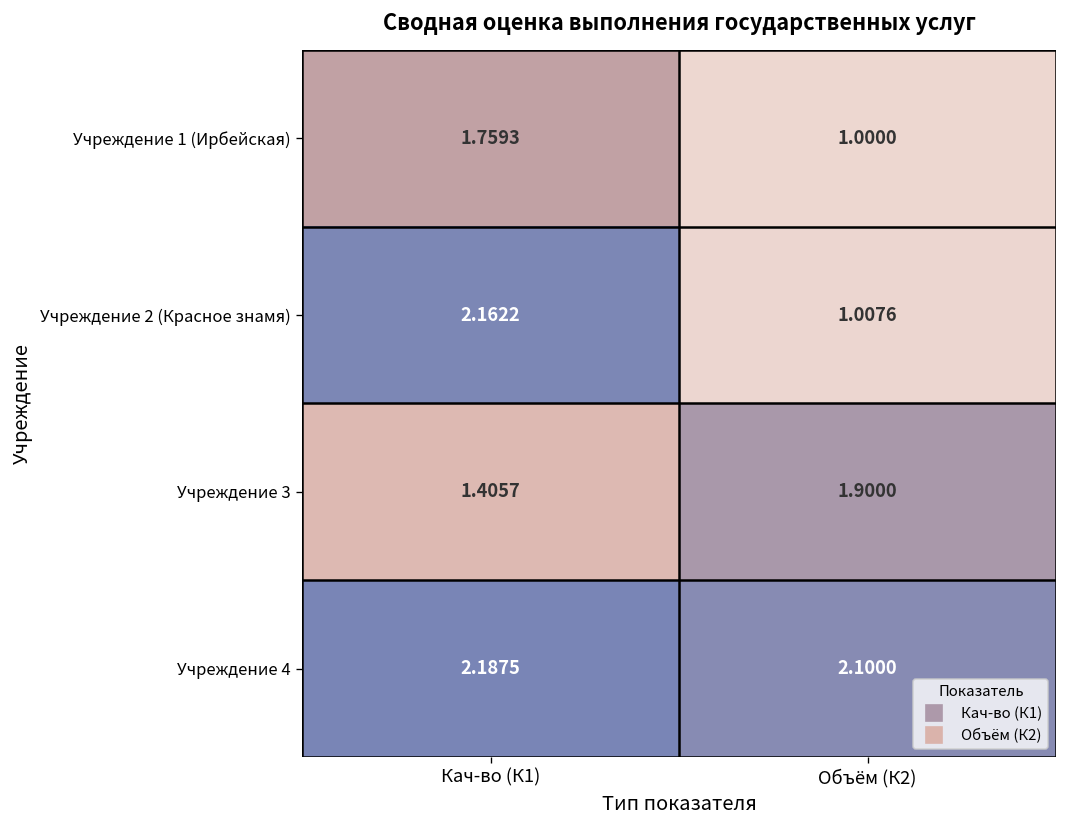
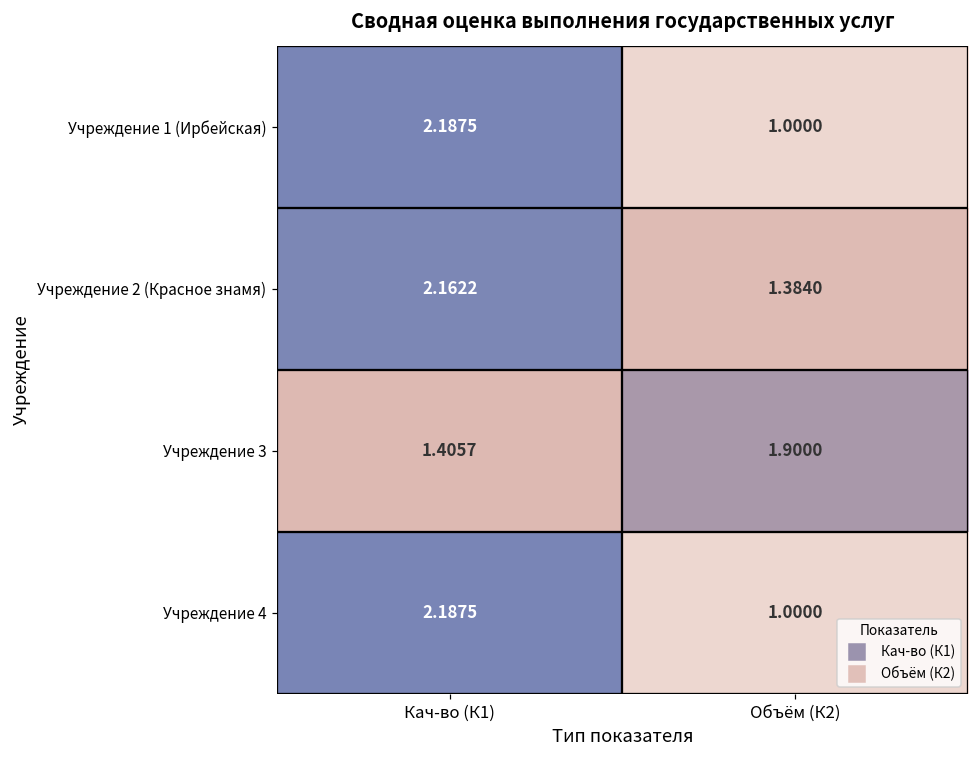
Учреждение 1 (Ирбейская), Кач-во (К1): 1.7593 -> 2.1875
Учреждение 2 (Красное знамя), Объём (К2): 1.0076 -> 1.3840
Учреждение 4, Объём (К2): 2.1000 -> 1.0000
